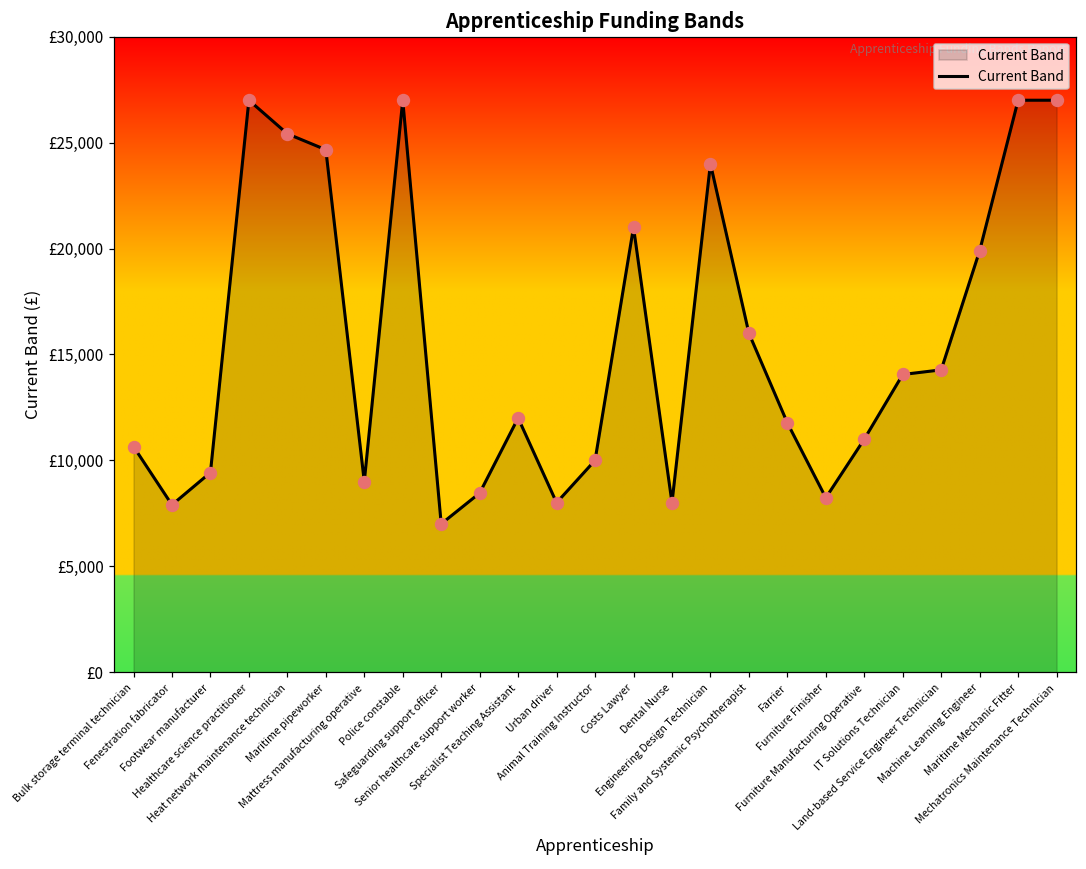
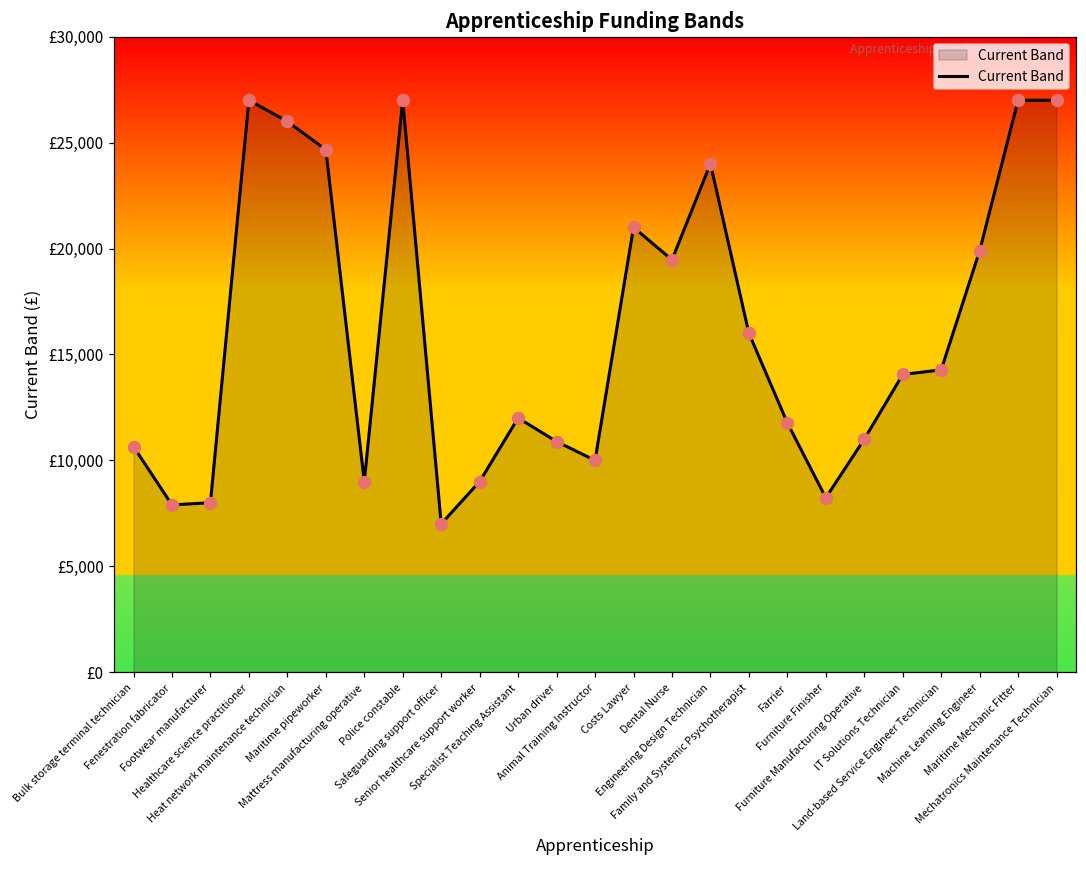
Footwear manufacturer: £9,400 -> £8,000
Heat network maintenance technician: £25,400 -> £26,000
Senior healthcare support worker: £8,500 -> £9,000
Urban driver: £8,000 -> £10,900
Dental Nurse: £8,000 -> £19,500
